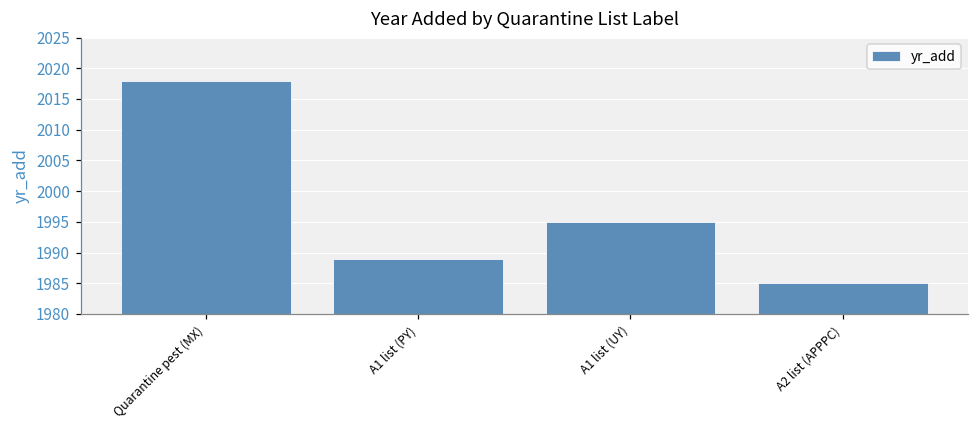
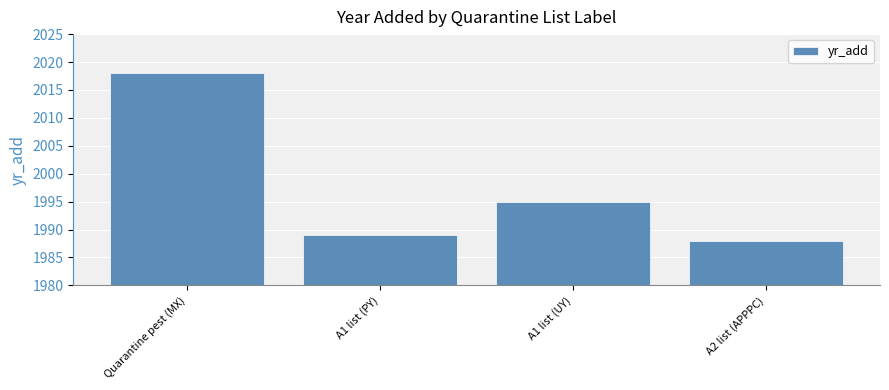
A2 list (APPPC): 1985 -> 1988
